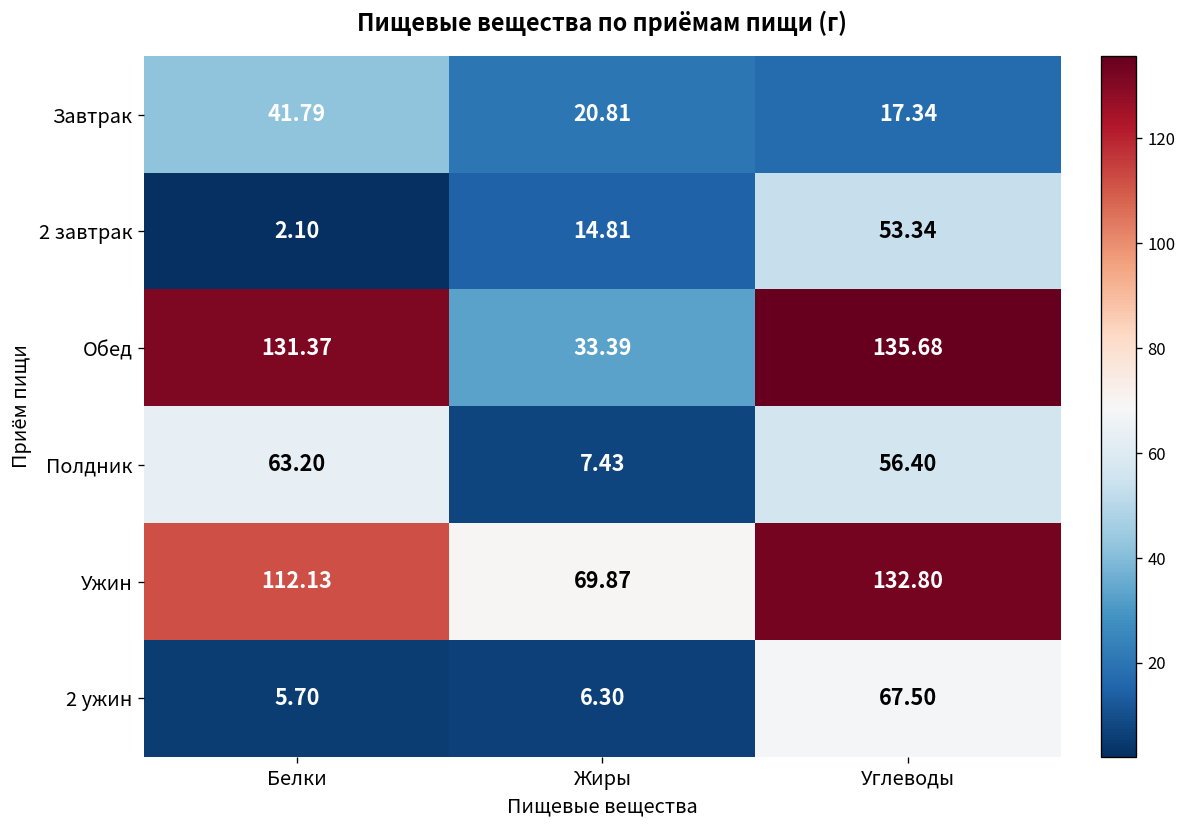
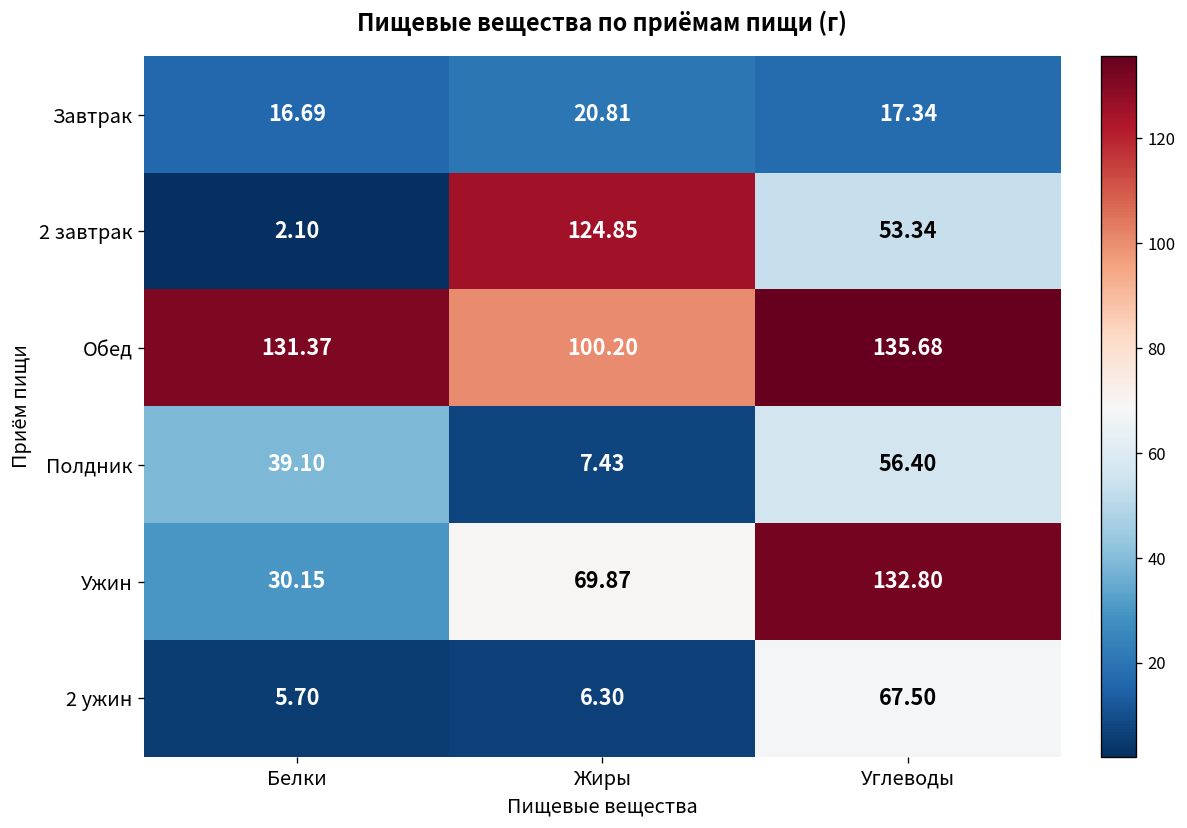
Завтрак, Белки: 41.79 -> 16.69
2 завтрак, Жиры: 14.81 -> 124.85
Обед, Жиры: 33.39 -> 100.20
Полдник, Белки: 63.20 -> 39.10
Ужин, Белки: 112.13 -> 30.15
